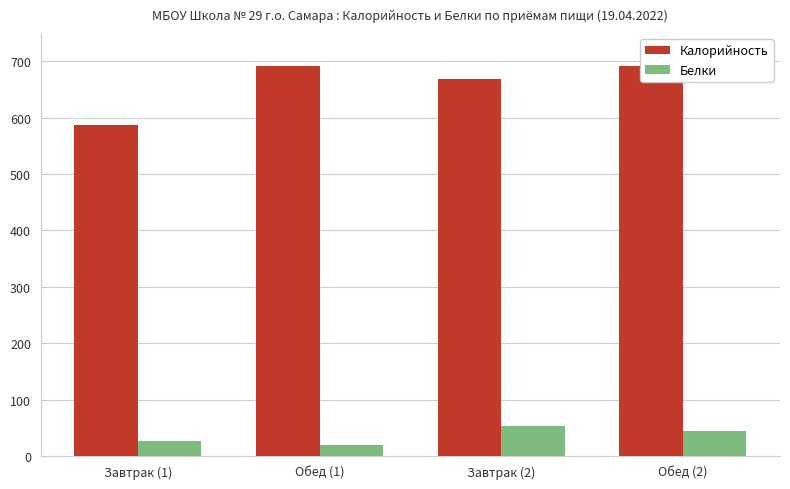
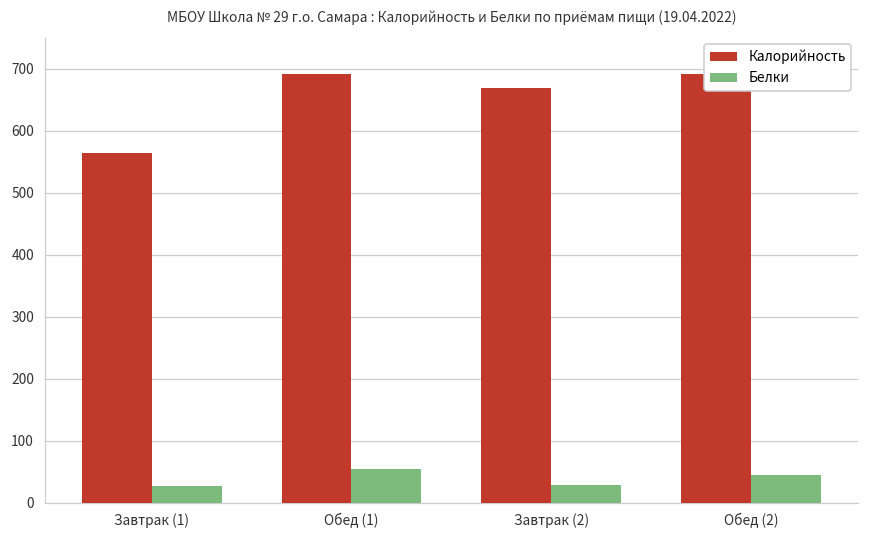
Калорийность, Завтрак (1): 590 -> 560
Белки, Обед (1): 20 -> 50
Белки, Завтрак (2): 50 -> 30
